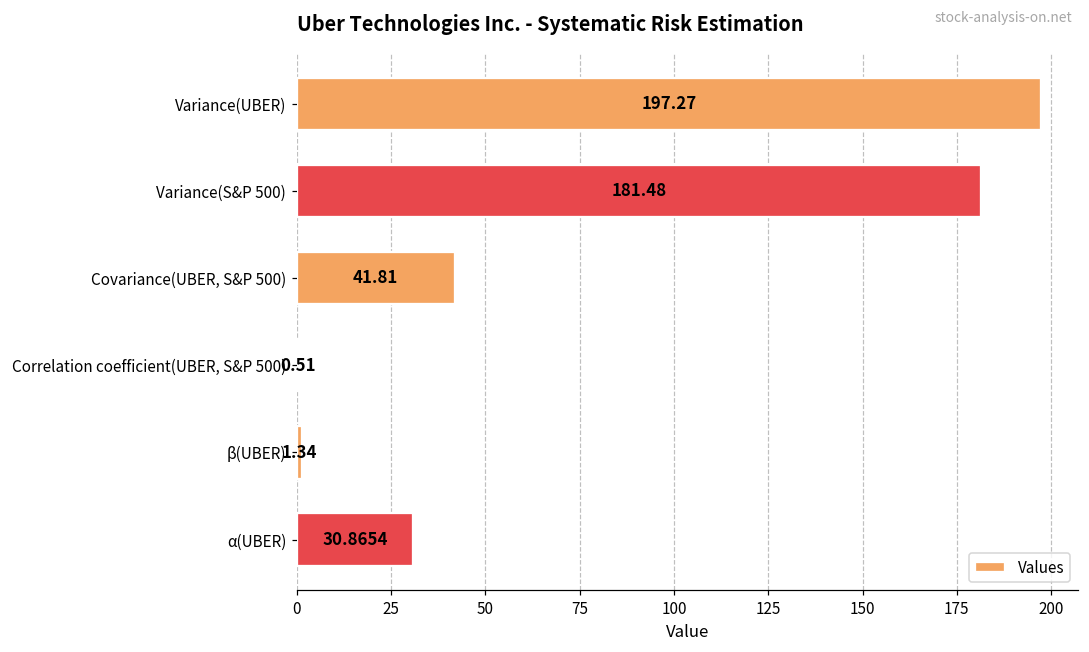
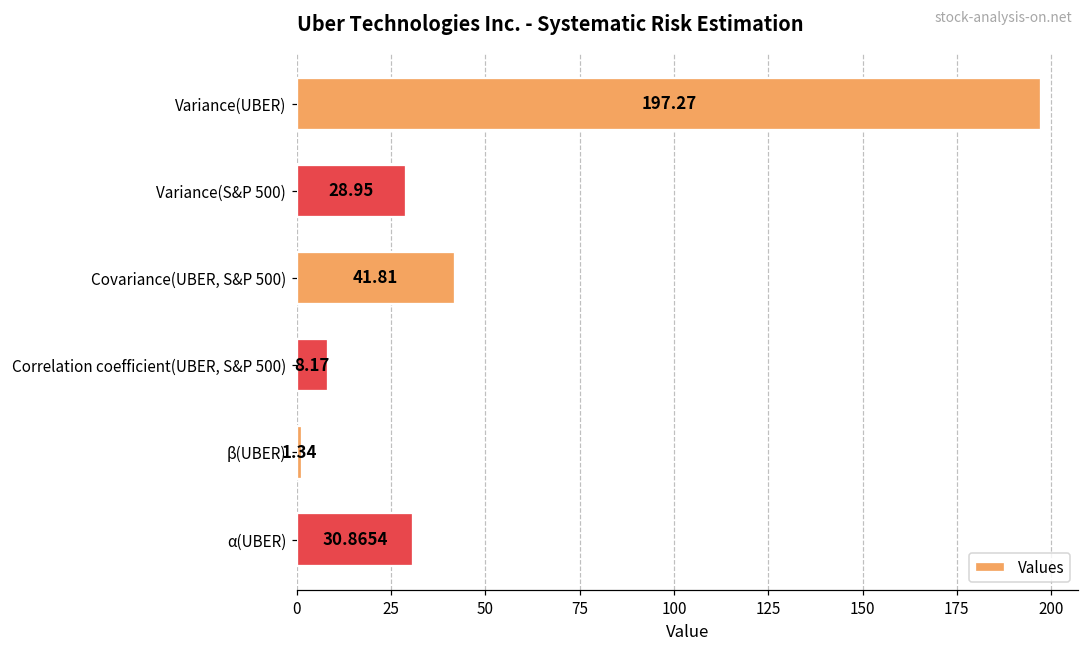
Variance(S&P 500): 181.48 -> 28.95
Correlation coefficient(UBER, S&P 500): 0.51 -> 8.17
